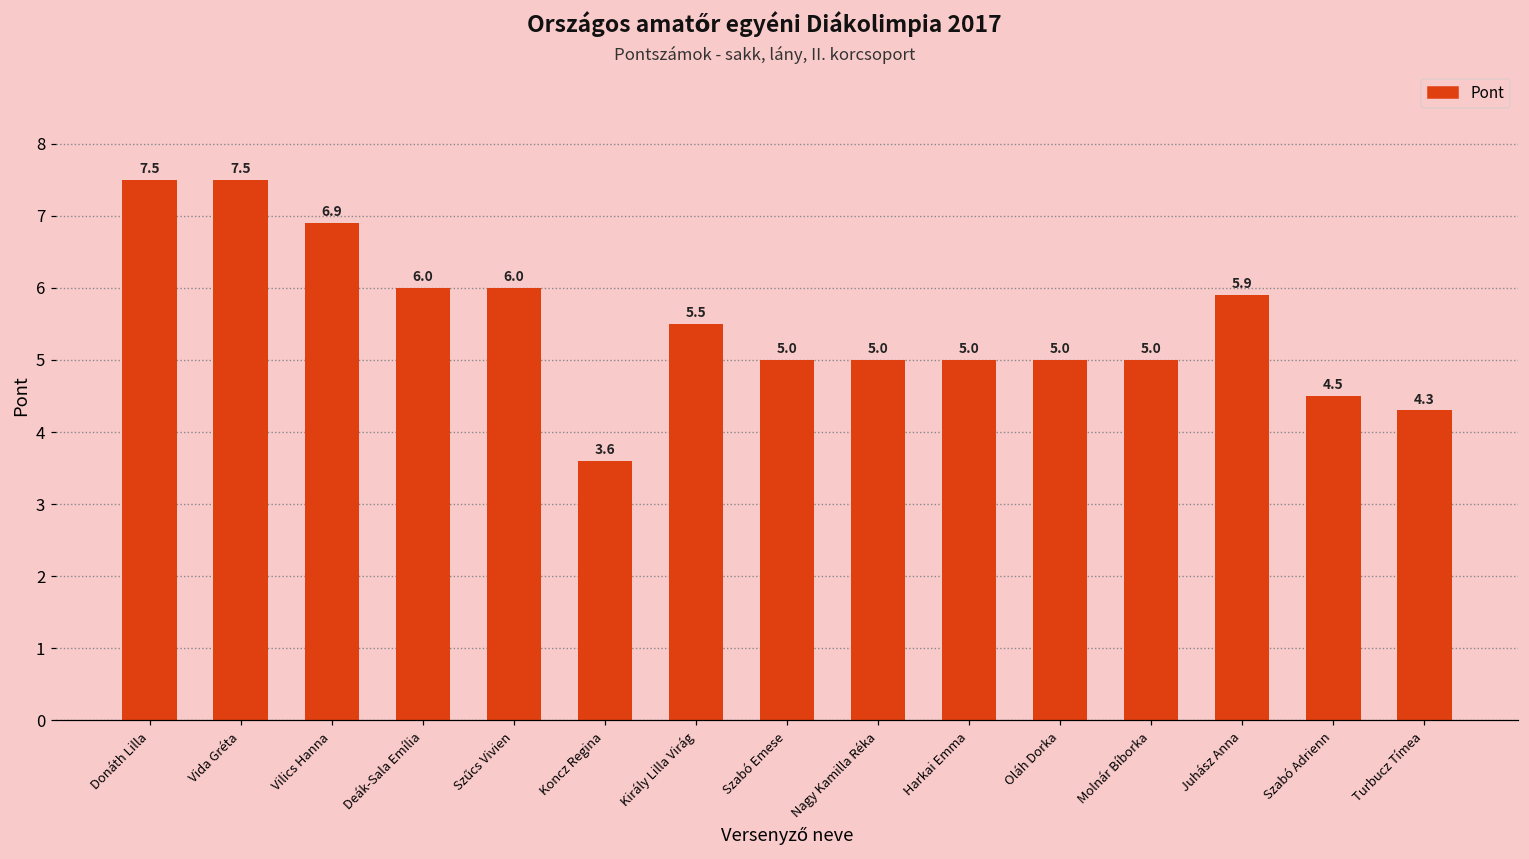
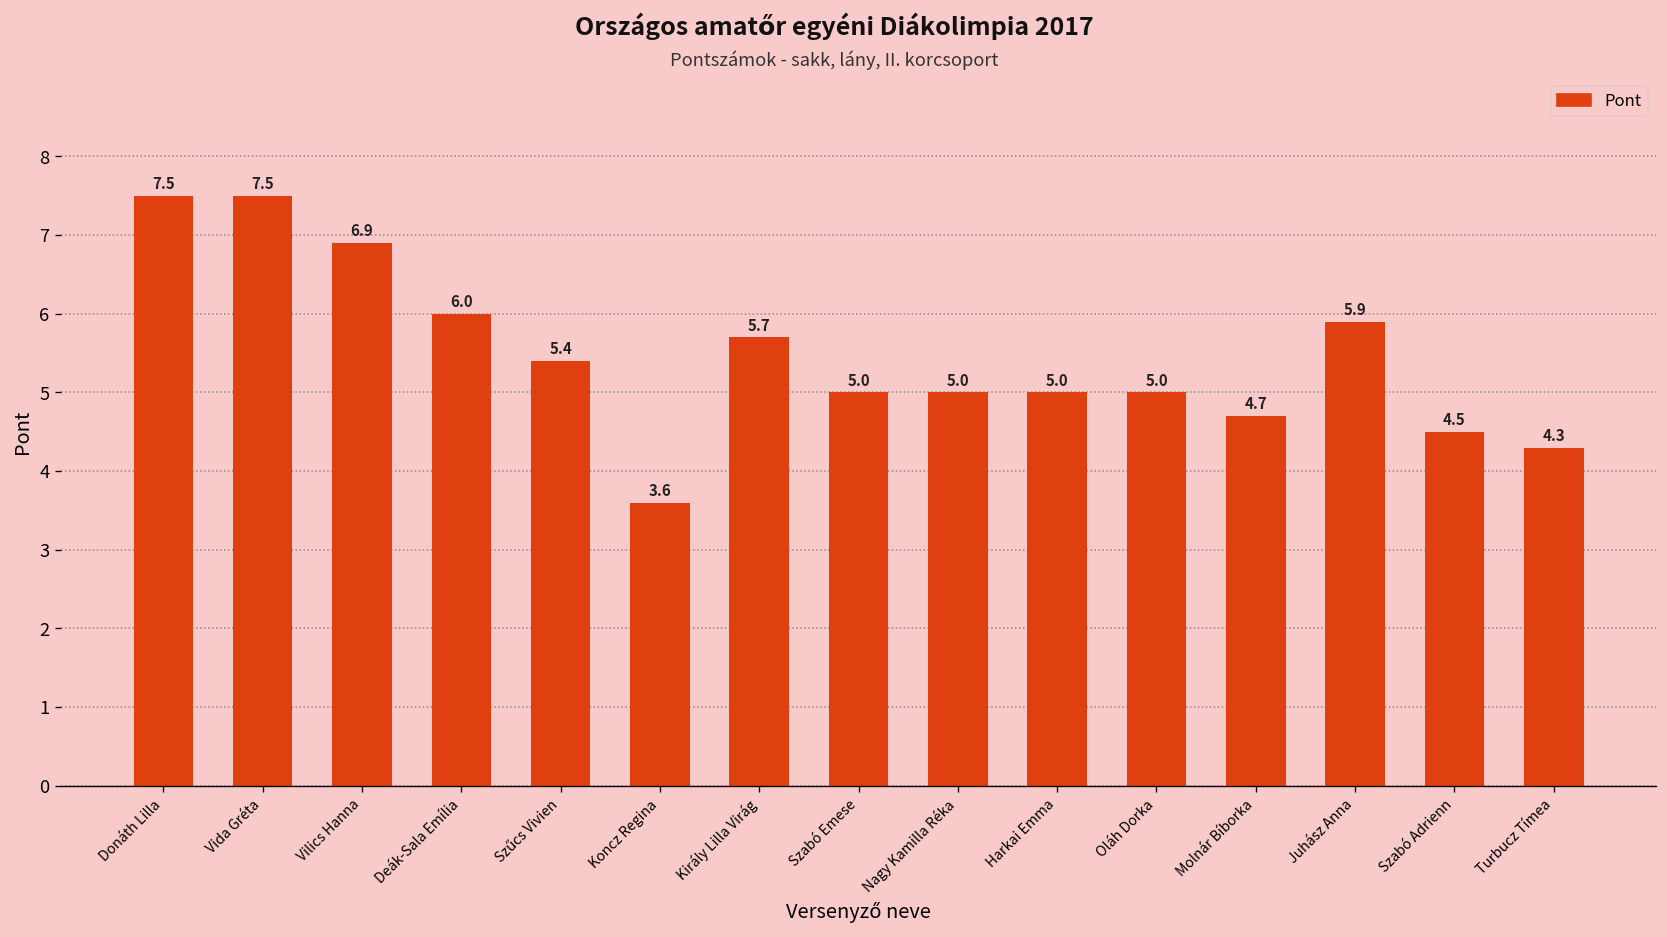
Szűcs Vivien: 6.0 -> 5.4
Király Lilla Virág: 5.5 -> 5.7
Molnár Bíborka: 5.0 -> 4.7
